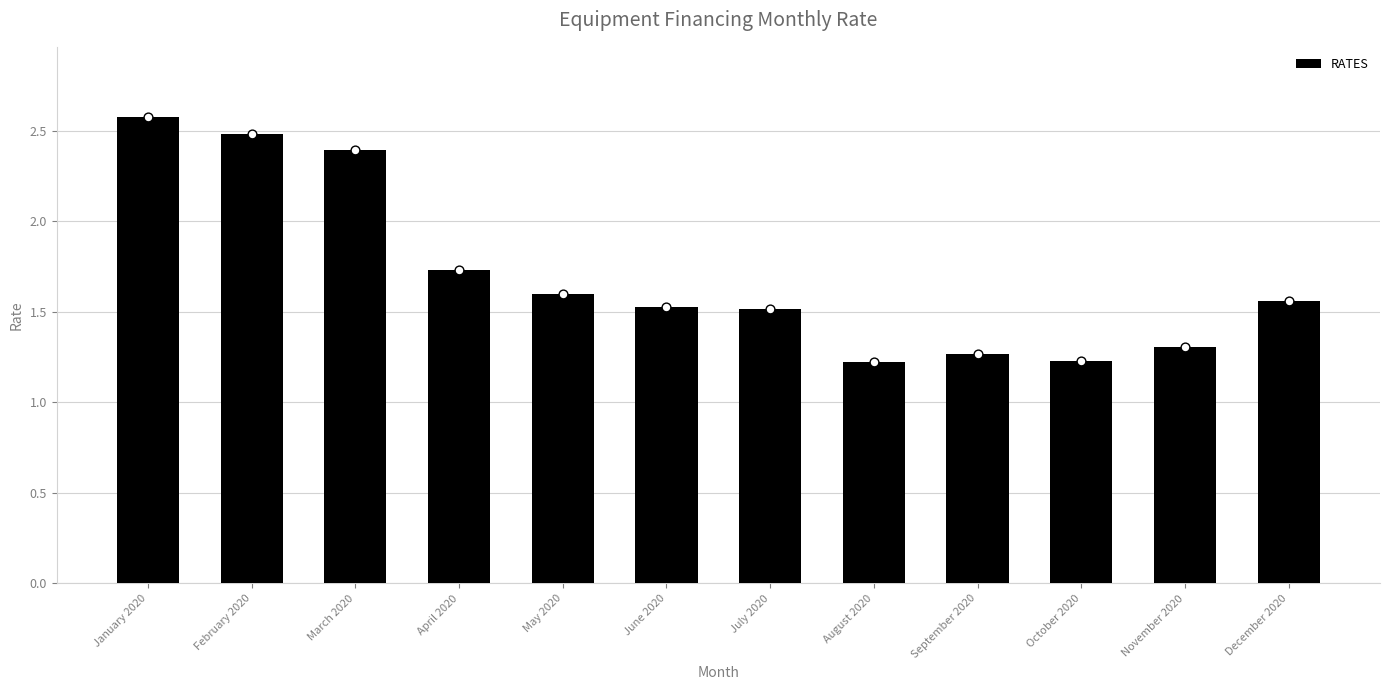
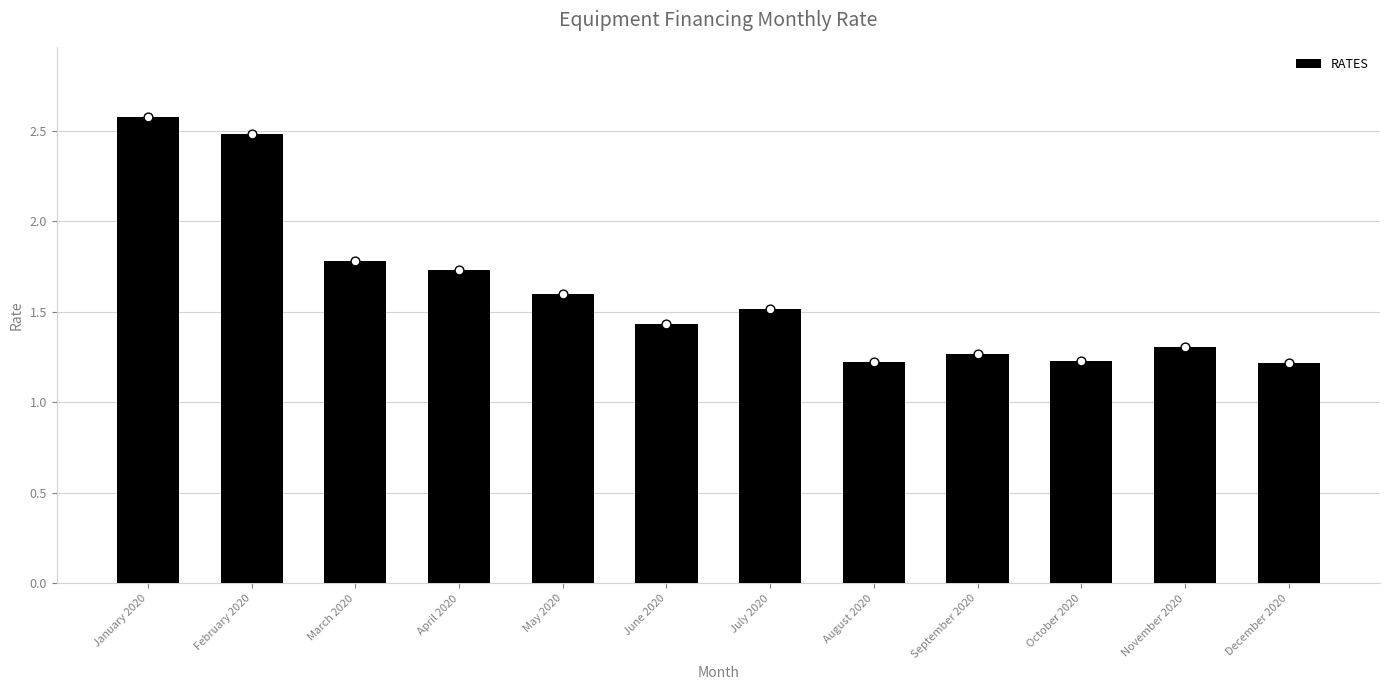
March 2020: 2.40 -> 1.78
June 2020: 1.53 -> 1.44
December 2020: 1.56 -> 1.22
